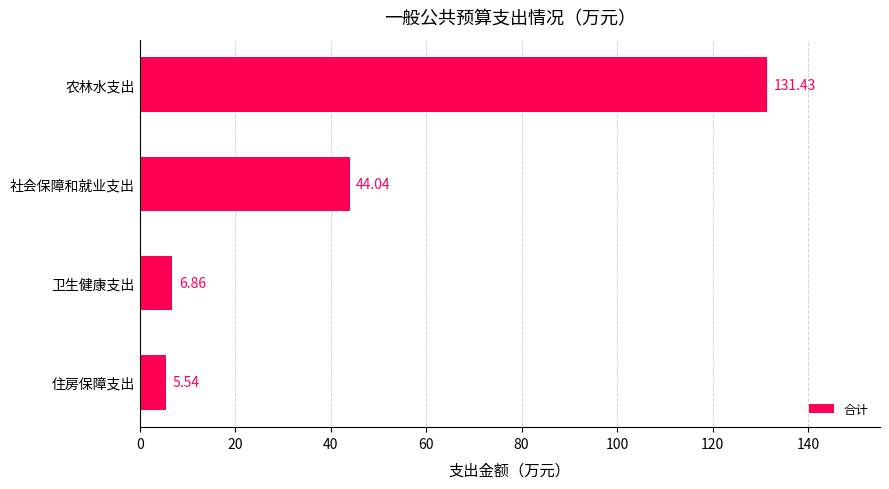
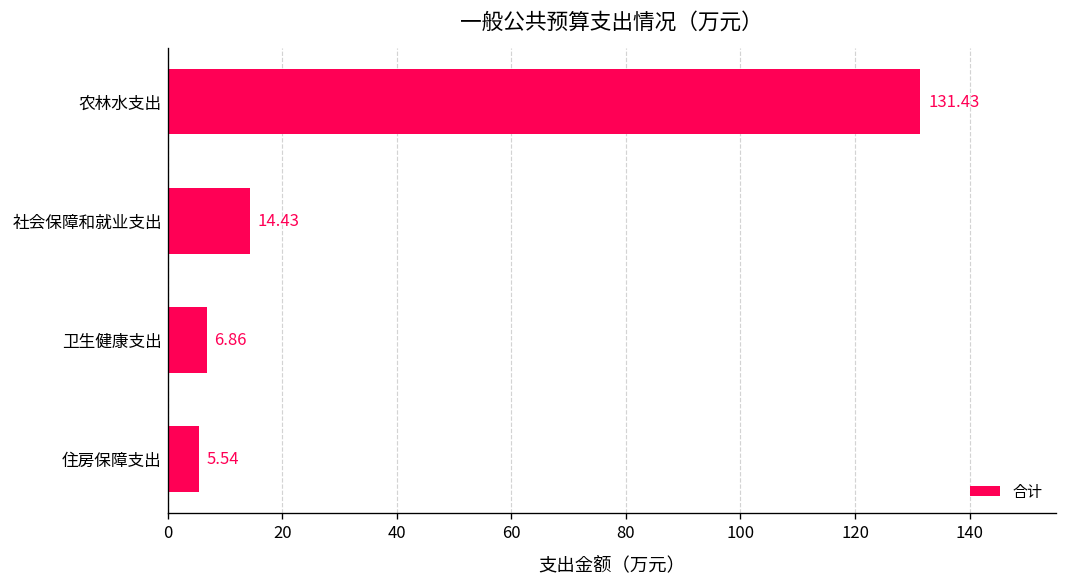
社会保障和就业支出: 44.04 -> 14.43
